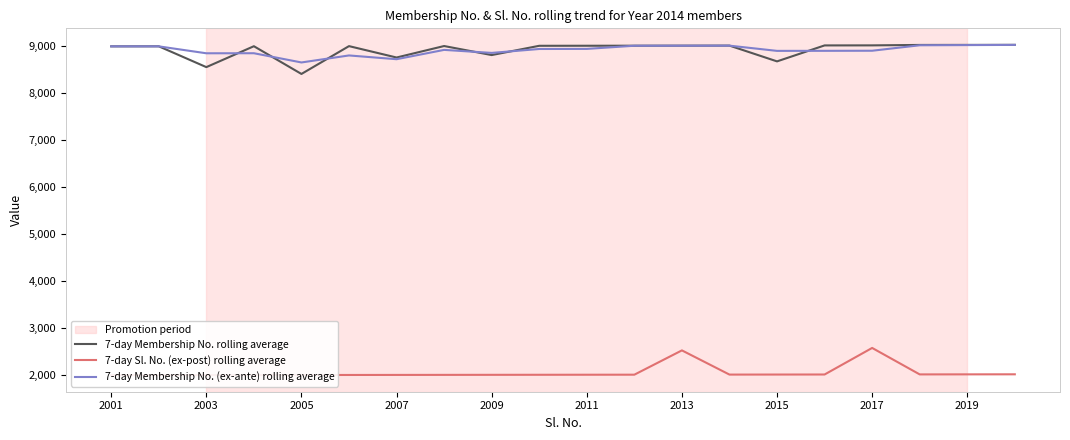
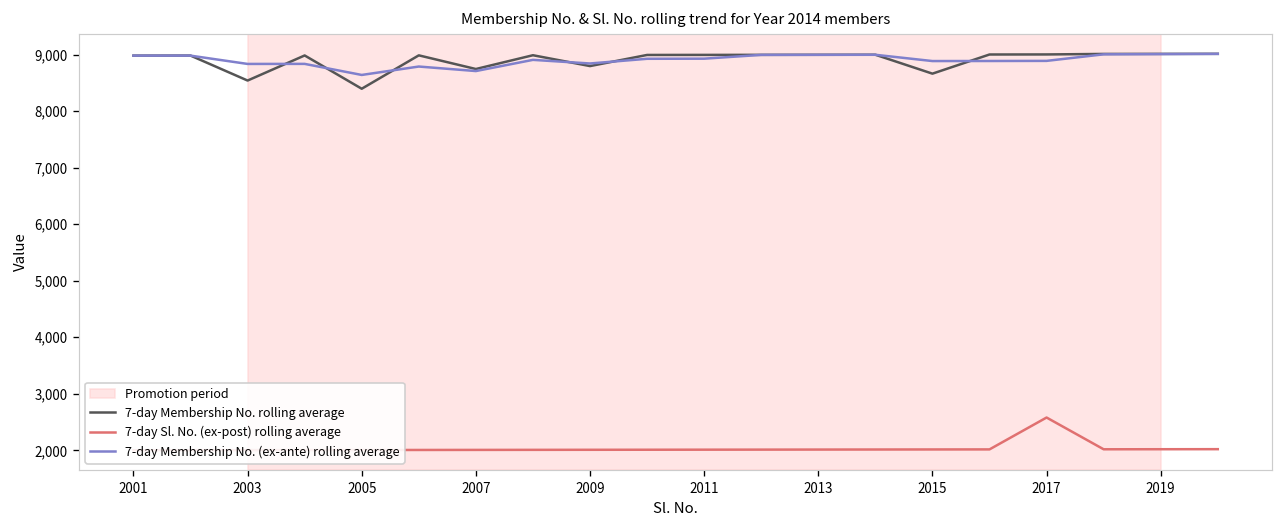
7-day Sl. No. (ex-post) rolling average, 2013: 2,500 -> 2,000
